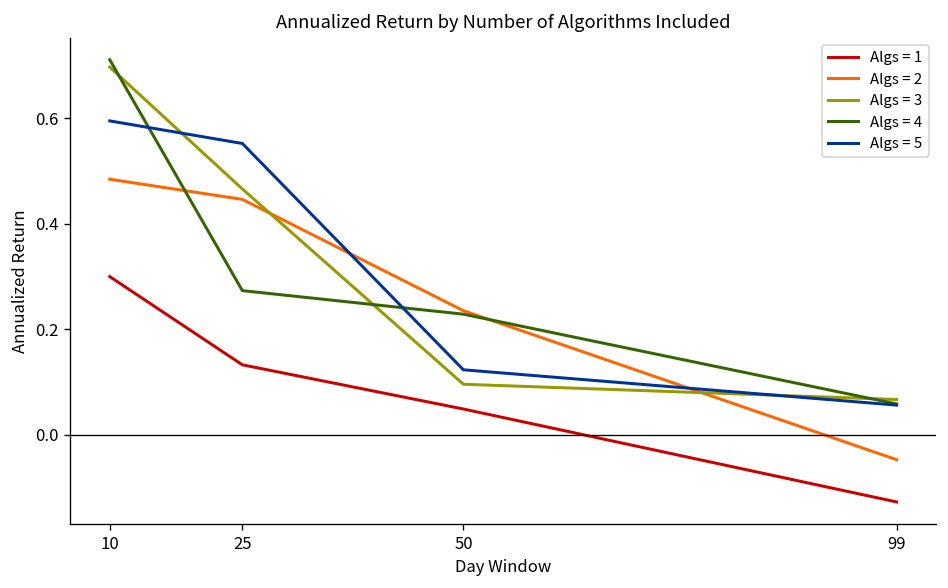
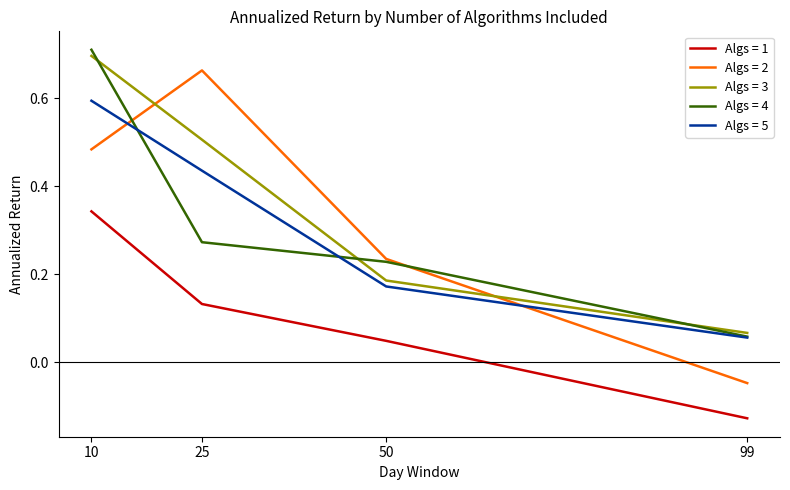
Algs = 1, 10: 0.30 -> 0.34
Algs = 2, 25: 0.45 -> 0.66
Algs = 3, 25: 0.47 -> 0.51
Algs = 5, 25: 0.55 -> 0.44
Algs = 3, 50: 0.10 -> 0.19
Algs = 5, 50: 0.12 -> 0.17
